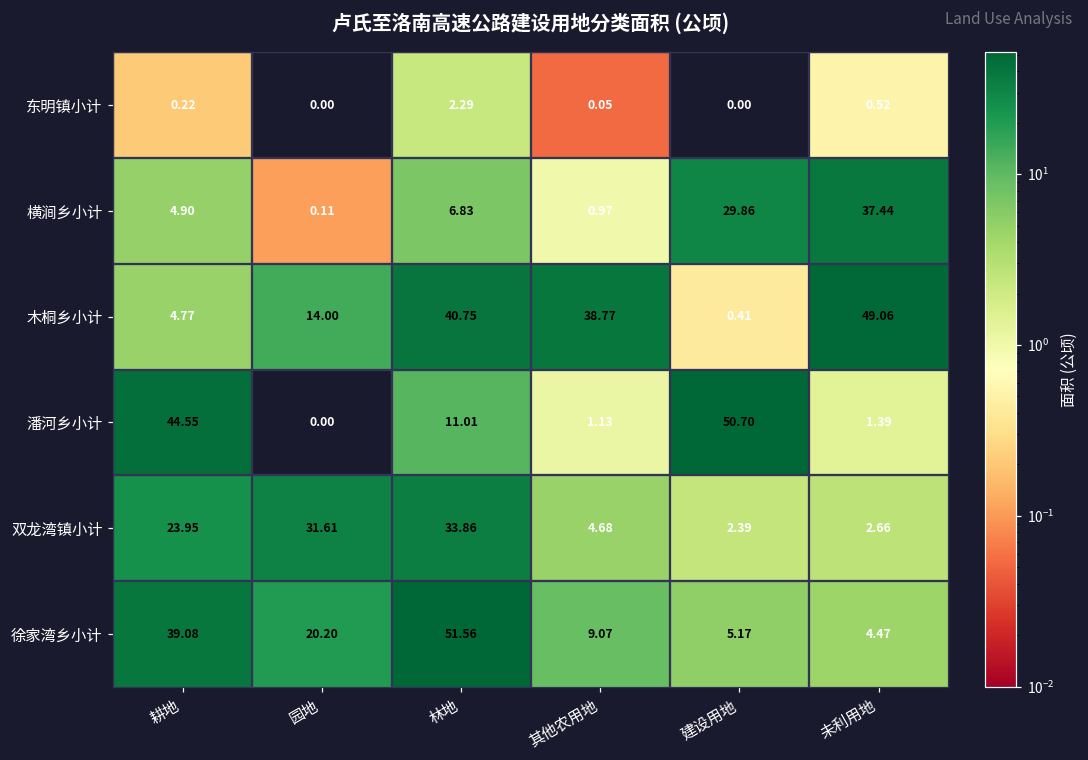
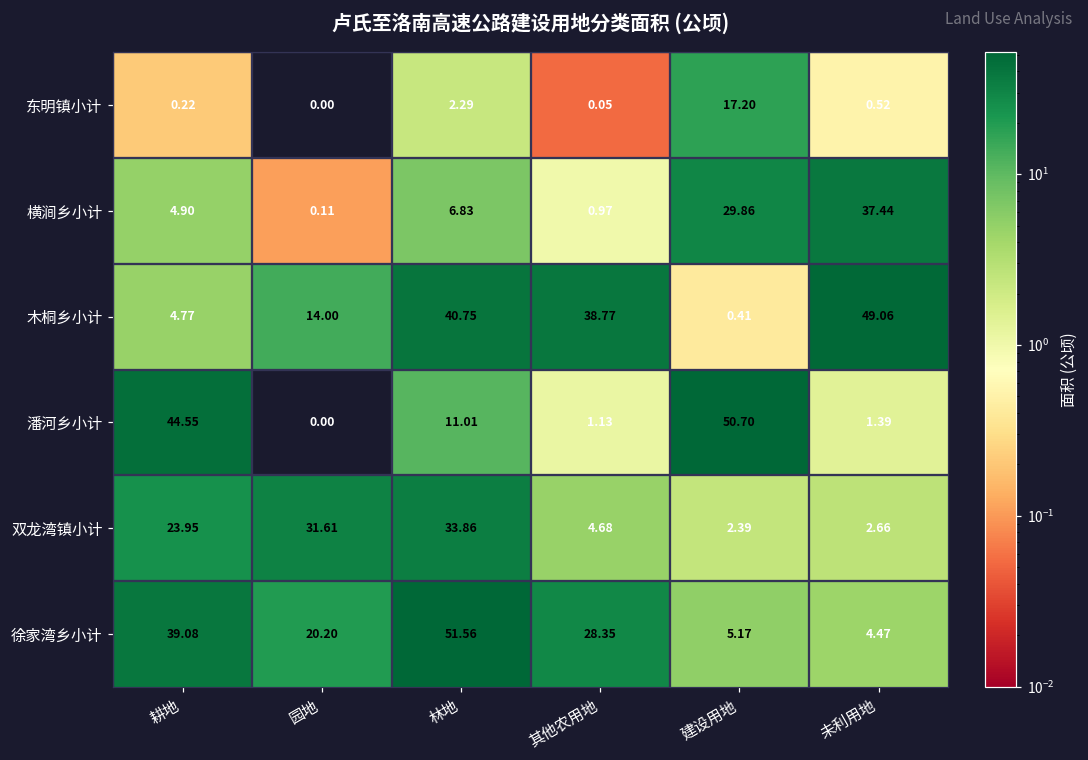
东明镇小计, 建设用地: 0.00 -> 17.20
徐家湾乡小计, 其他农用地: 9.07 -> 28.35
